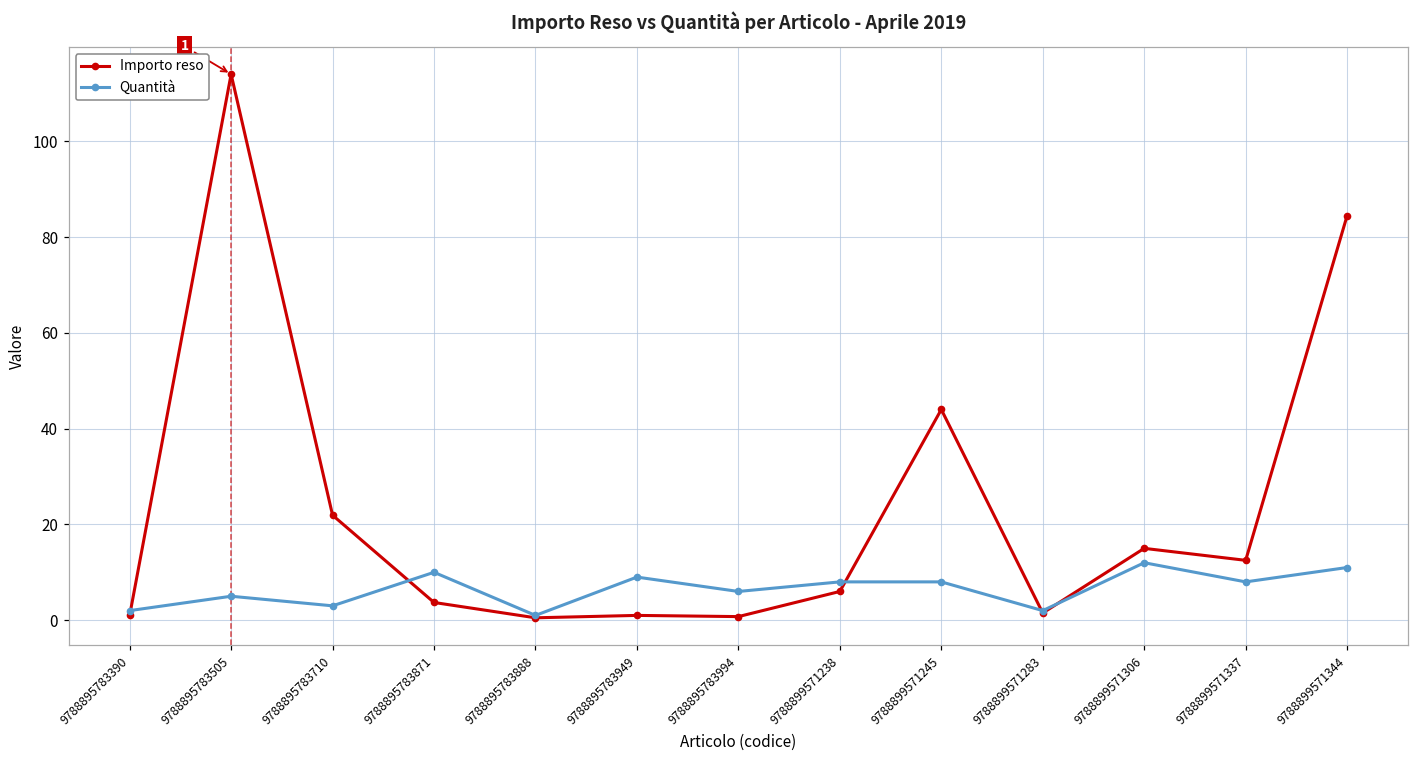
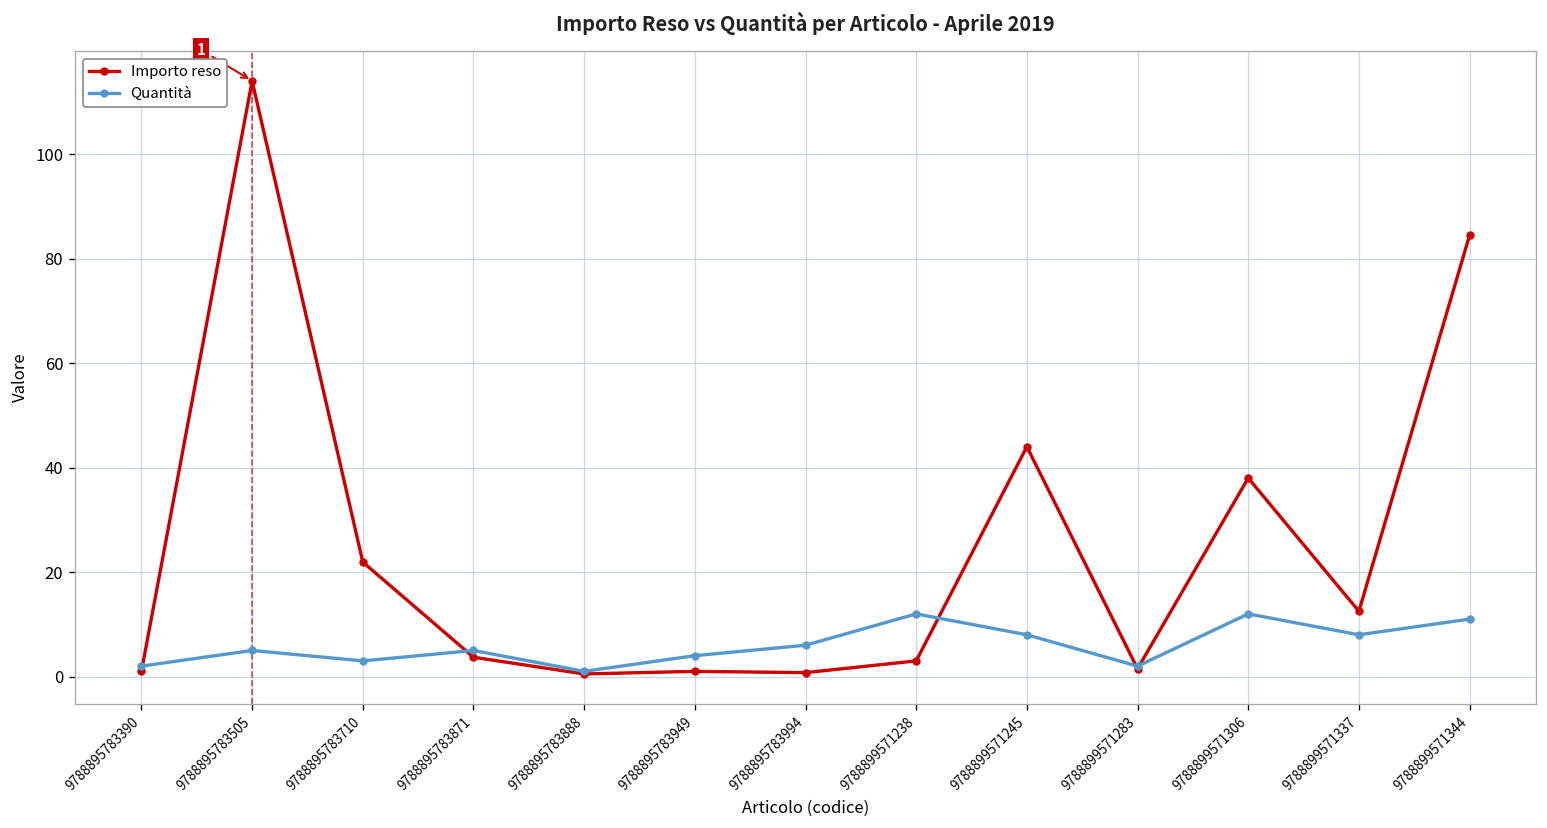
Quantità, 9788895783871: 10 -> 5
Quantità, 9788895783949: 9 -> 4
Importo reso, 9788899571238: 6 -> 3
Quantità, 9788899571238: 8 -> 12
Importo reso, 9788899571306: 15 -> 38
